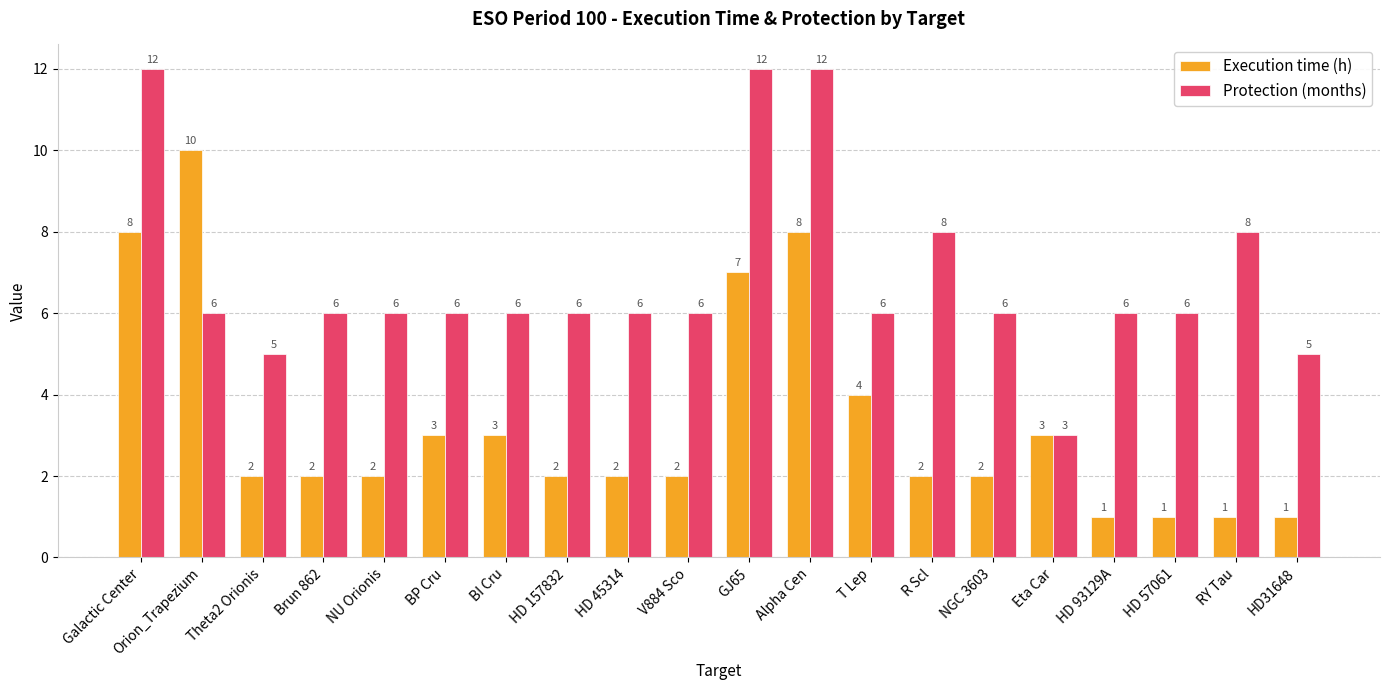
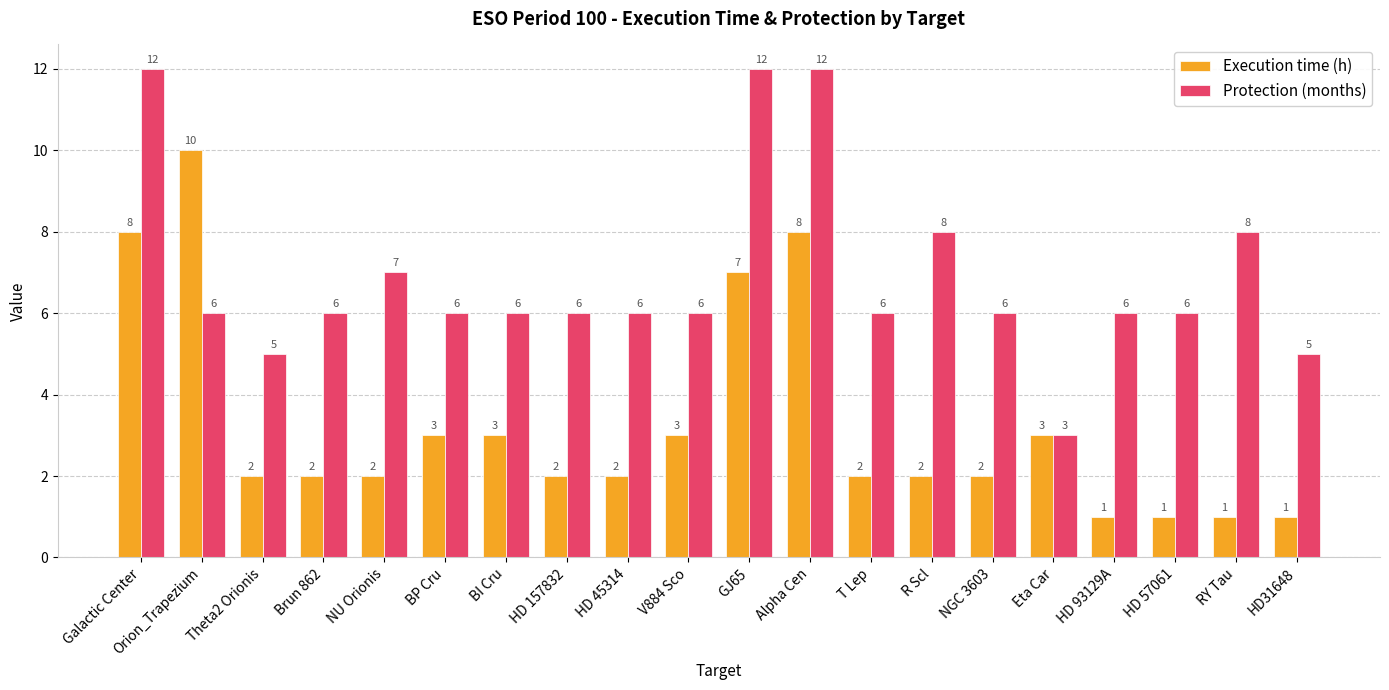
Protection (months), NU Orionis: 6 -> 7
Execution time (h), V884 Sco: 2 -> 3
Execution time (h), T Lep: 4 -> 2
